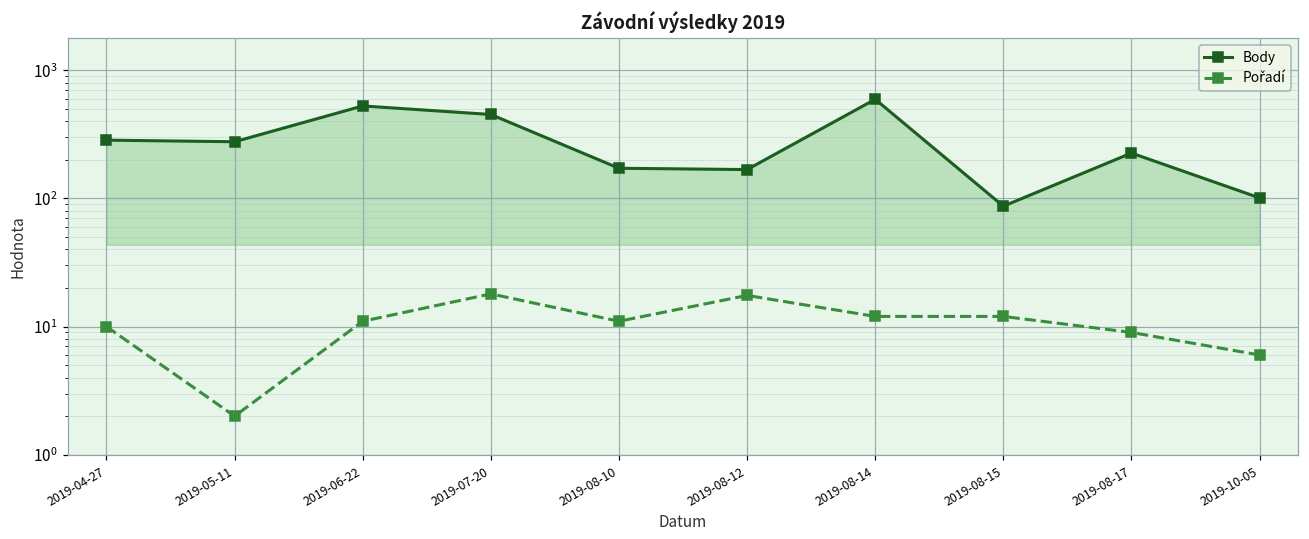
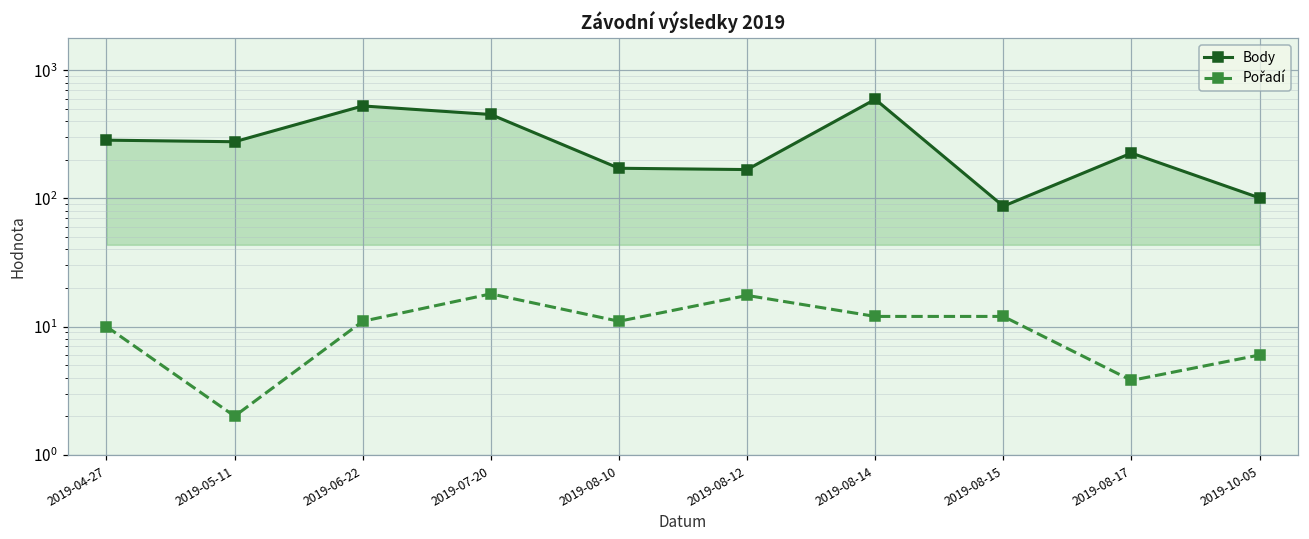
Pořadí, 2019-08-17: 9 -> 3.8
